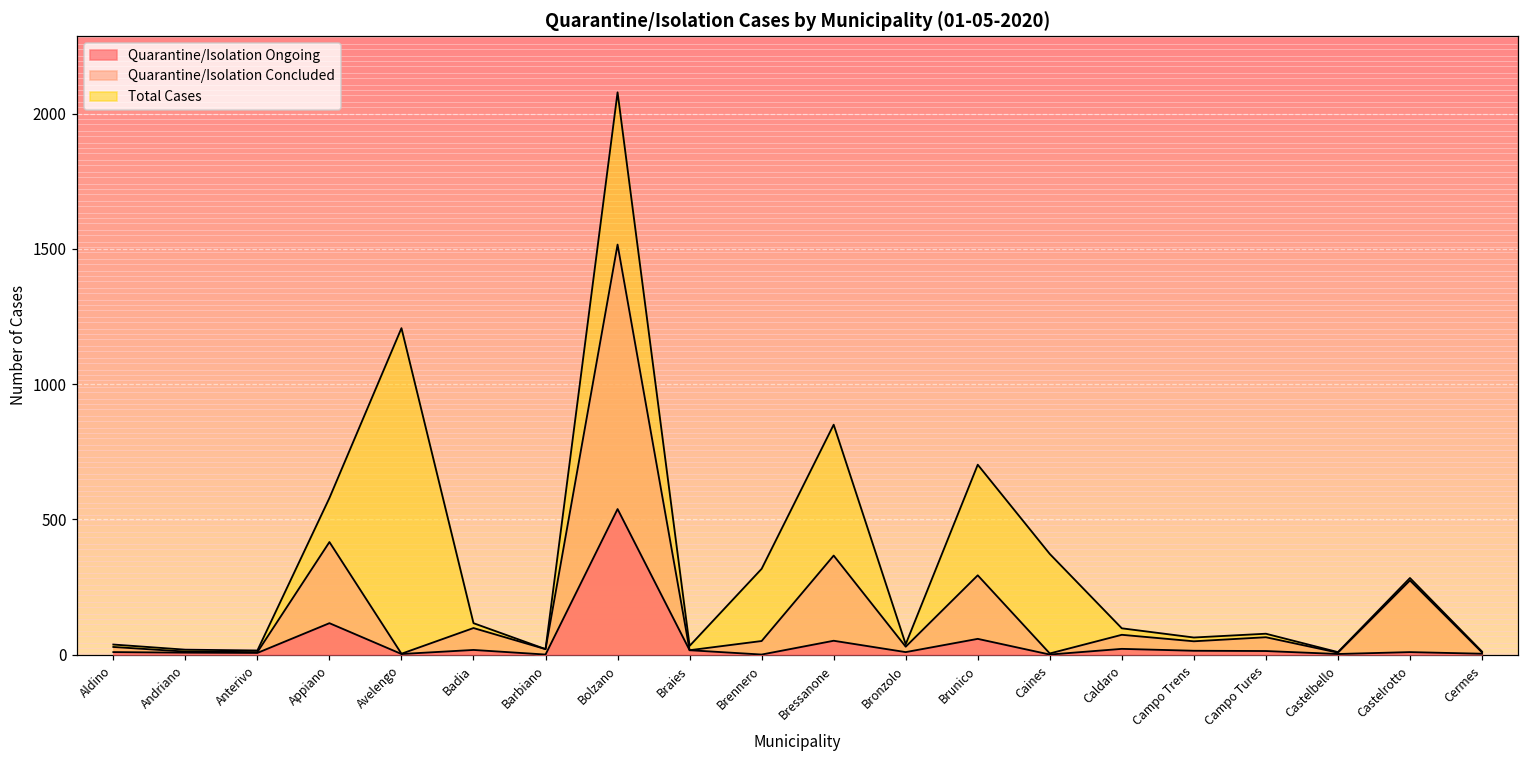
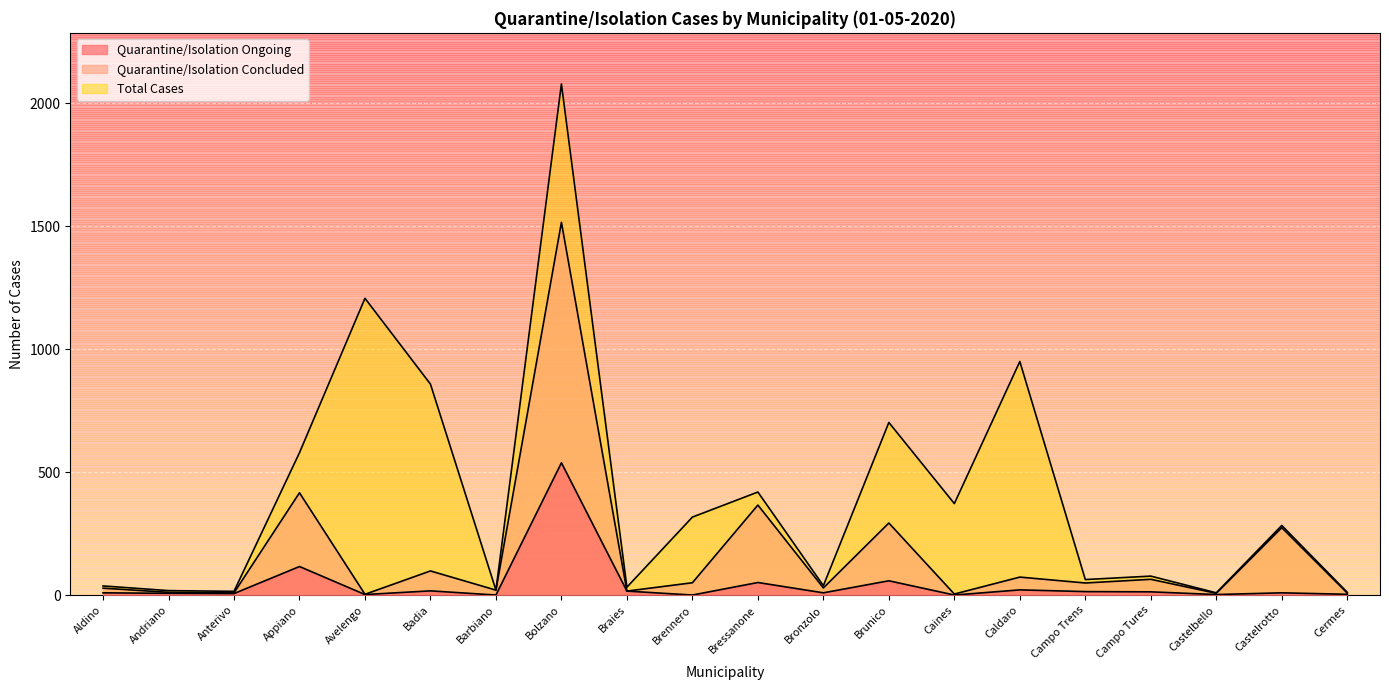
Total Cases, Badia: 120 -> 860
Total Cases, Bressanone: 850 -> 420
Total Cases, Caldaro: 100 -> 950
